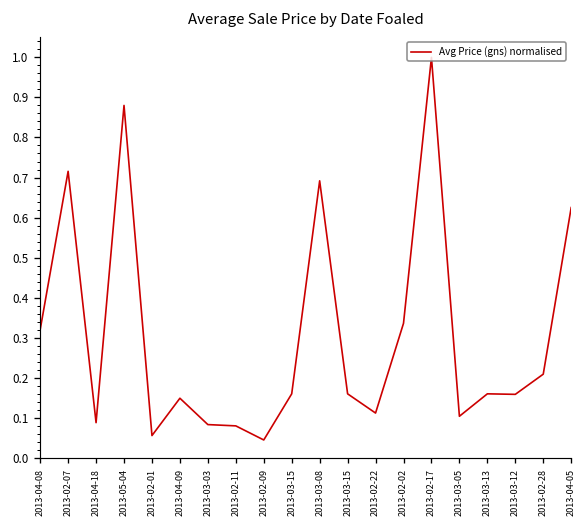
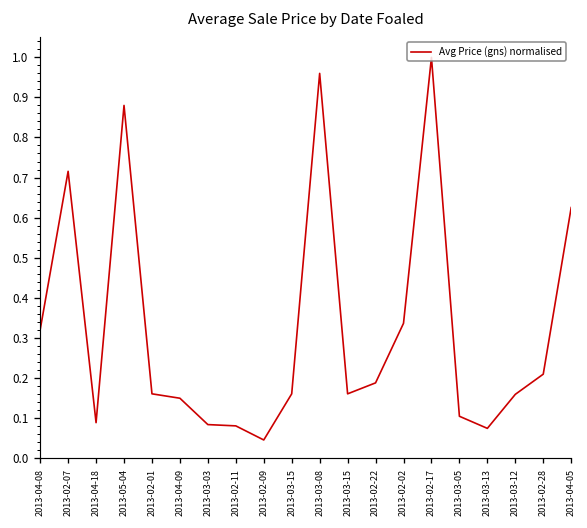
2013-02-01: 0.06 -> 0.16
2013-03-08: 0.69 -> 0.96
2013-02-22: 0.11 -> 0.19
2013-03-13: 0.16 -> 0.07
